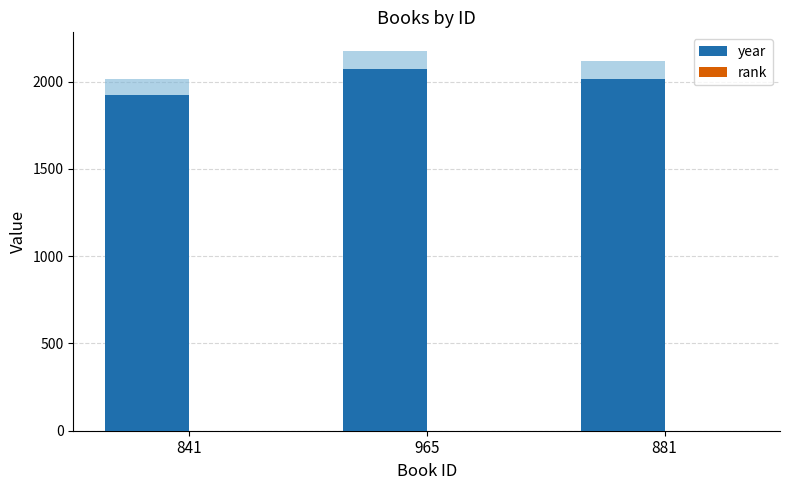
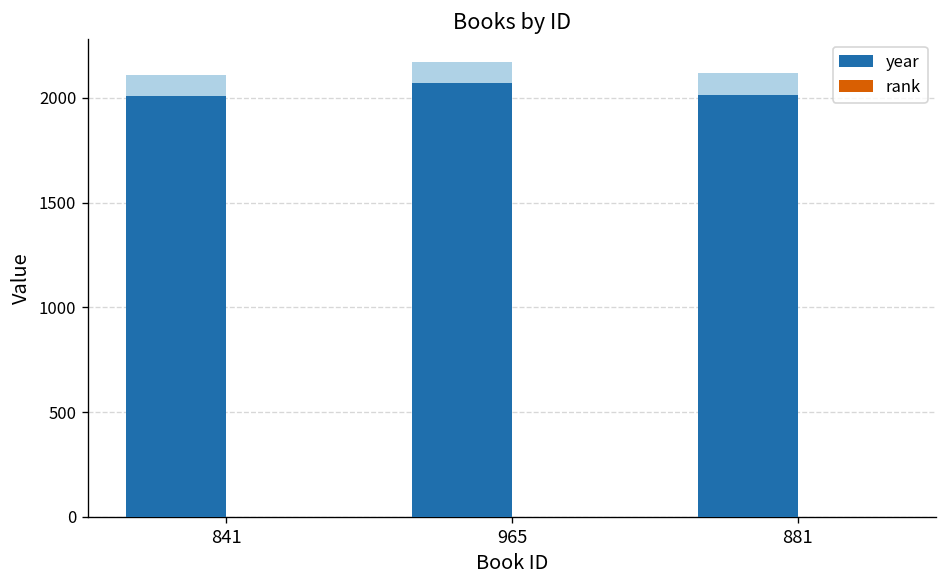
year, 841: 1920 -> 2010
